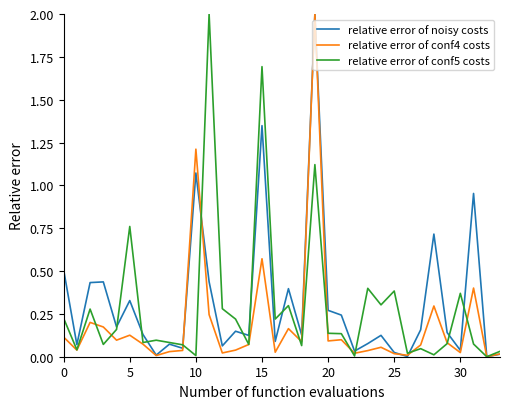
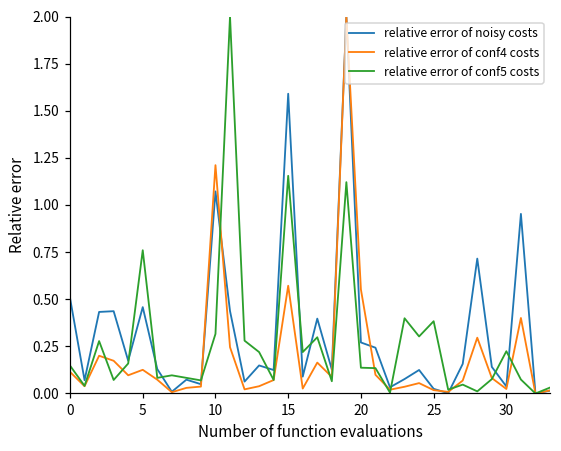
relative error of conf5 costs, 0: 0.22 -> 0.15
relative error of noisy costs, 5: 0.33 -> 0.46
relative error of conf5 costs, 10: 0.01 -> 0.32
relative error of noisy costs, 15: 1.35 -> 1.59
relative error of conf5 costs, 15: 1.69 -> 1.15
relative error of conf4 costs, 20: 0.09 -> 0.55
relative error of conf5 costs, 30: 0.37 -> 0.22
